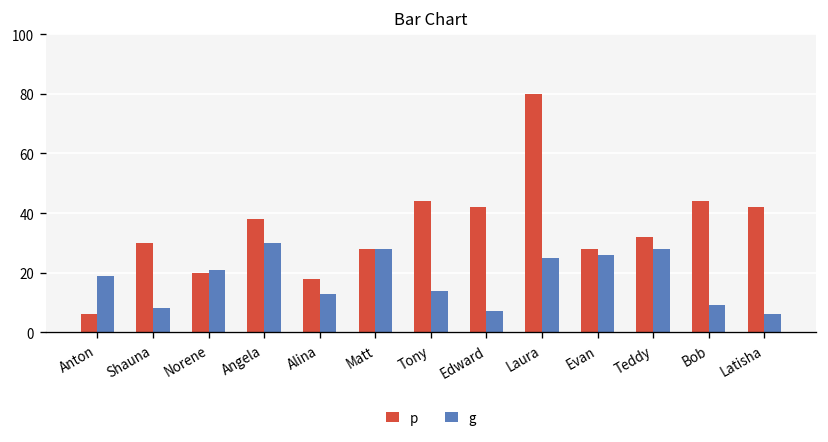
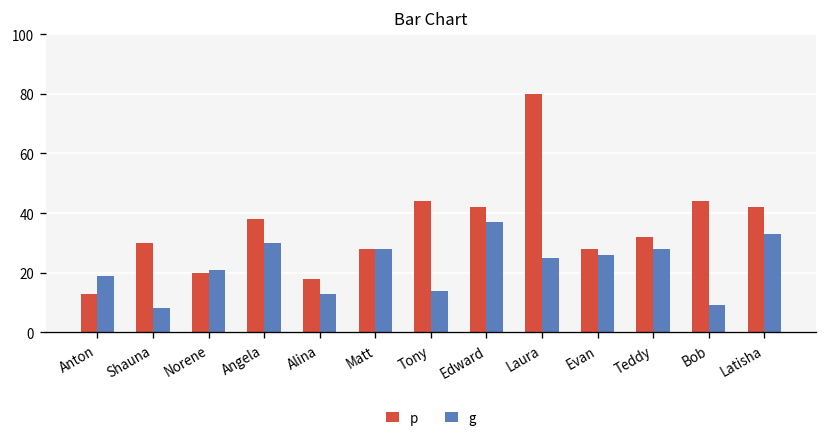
p, Anton: 6 -> 13
g, Edward: 7 -> 37
g, Latisha: 6 -> 33
